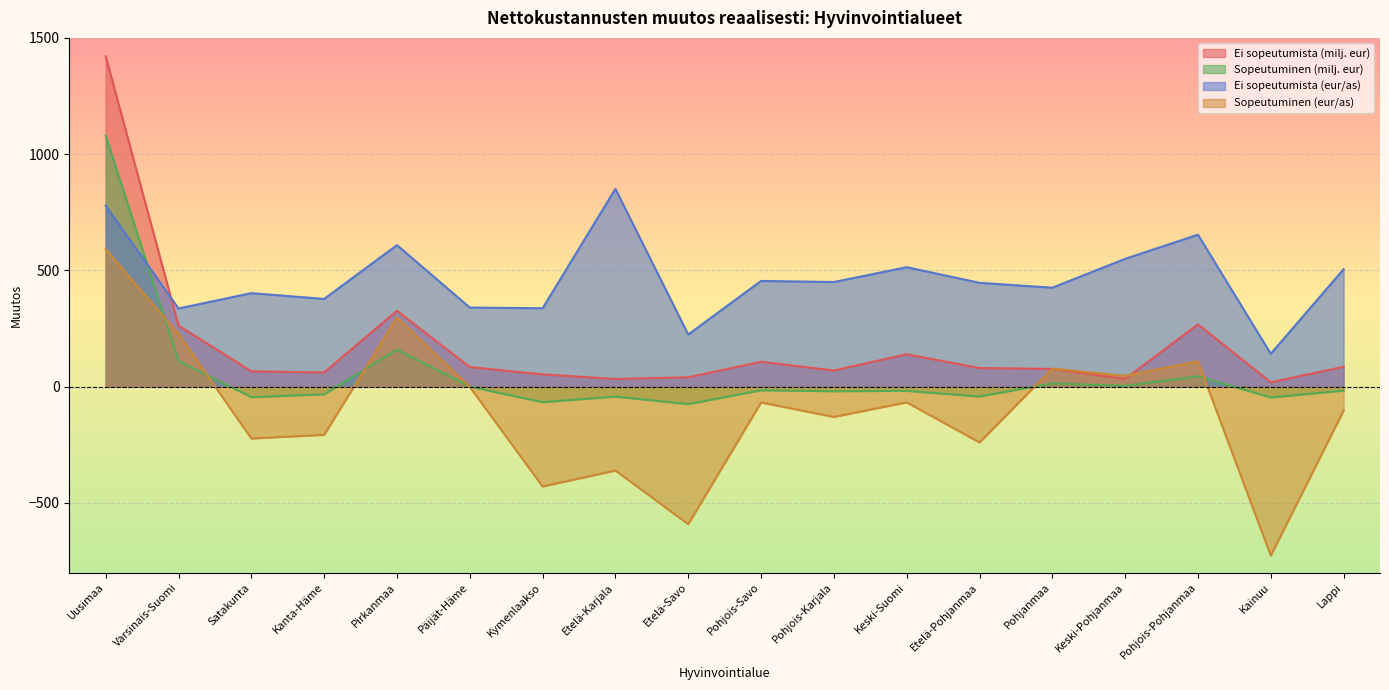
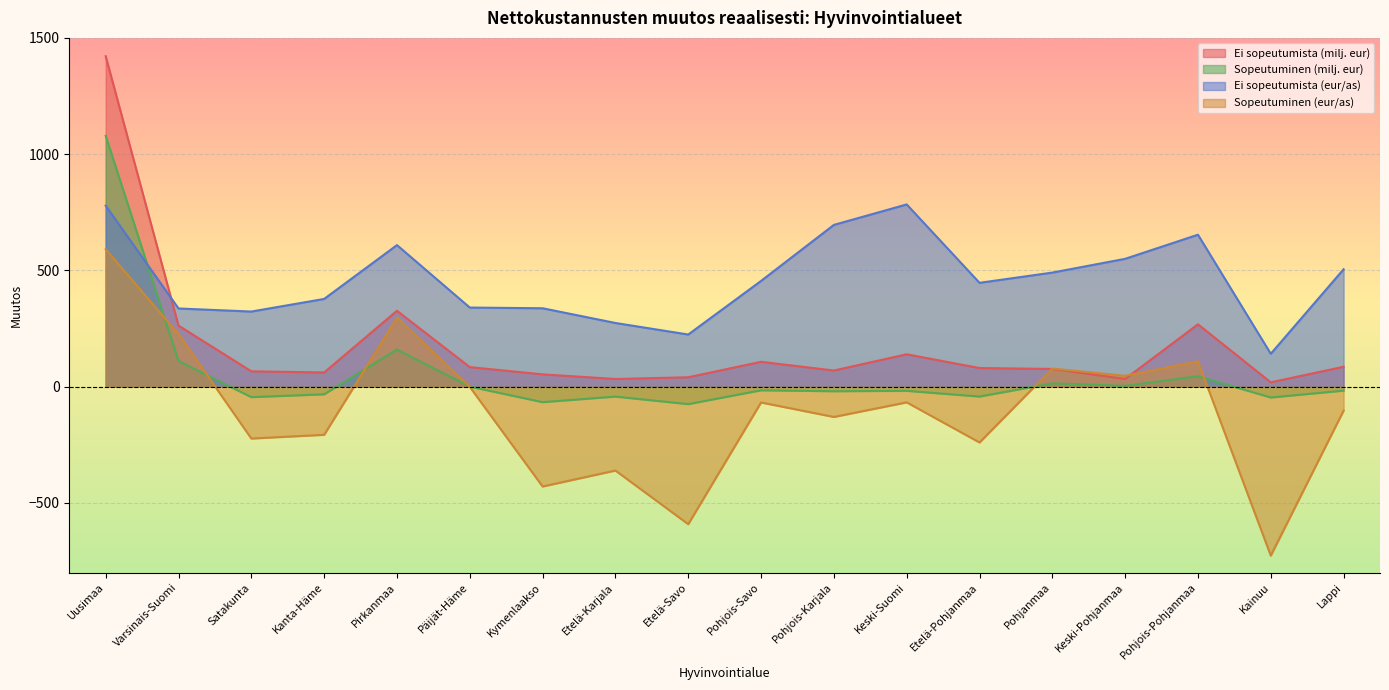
Ei sopeutumista (eur/as), Satakunta: 400 -> 320
Ei sopeutumista (eur/as), Etelä-Karjala: 850 -> 270
Ei sopeutumista (eur/as), Pohjois-Karjala: 450 -> 700
Ei sopeutumista (eur/as), Keski-Suomi: 510 -> 780
Ei sopeutumista (eur/as), Pohjanmaa: 430 -> 490
